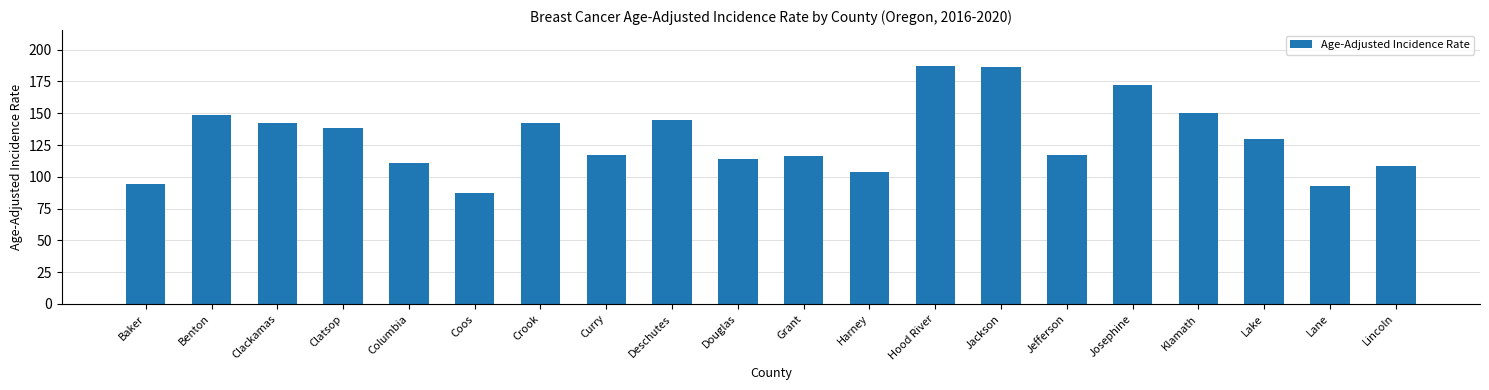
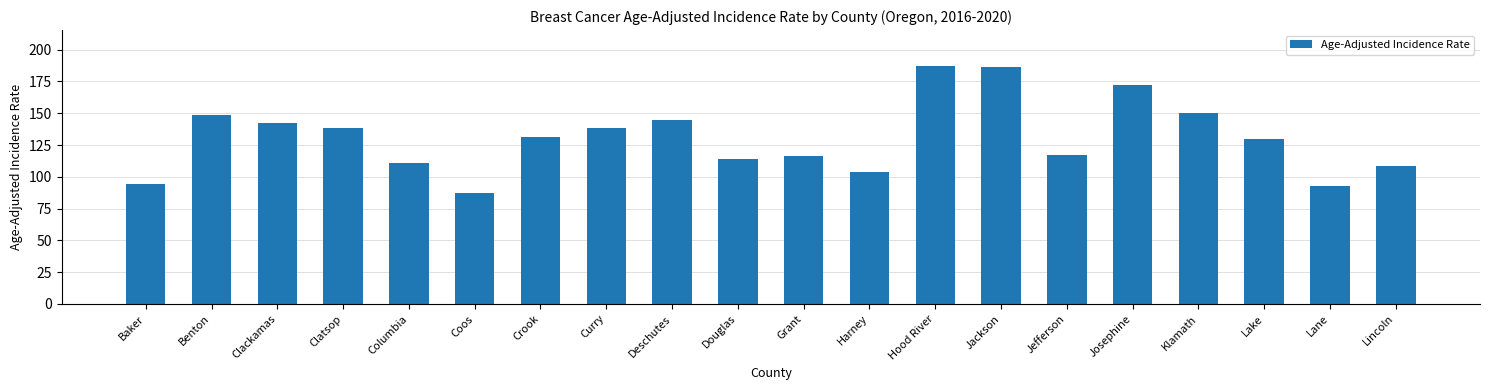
Crook: 143 -> 131
Curry: 117 -> 139
